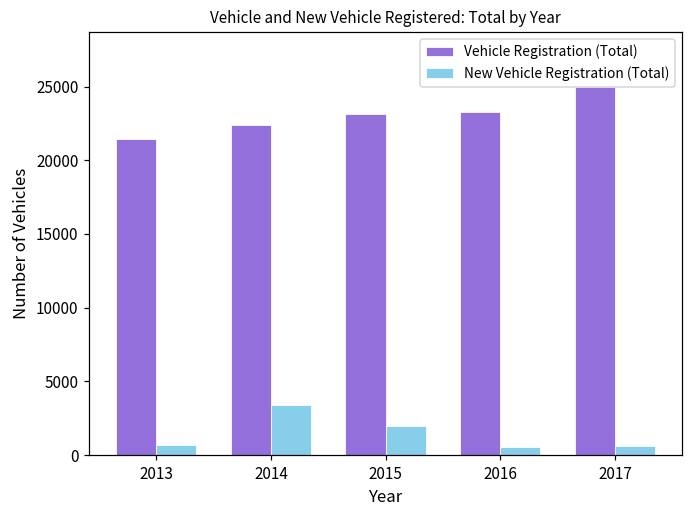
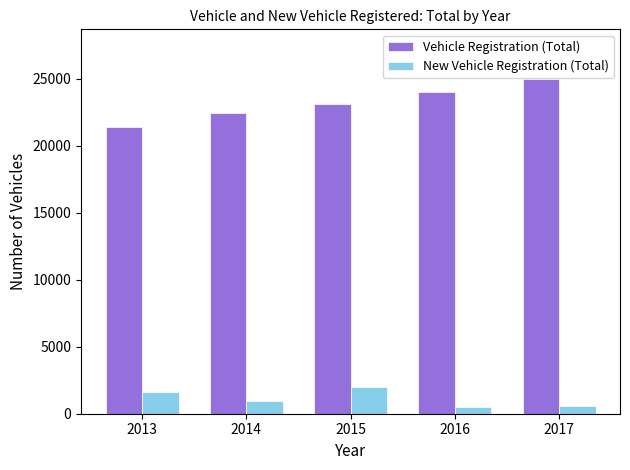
New Vehicle Registration (Total), 2013: 700 -> 1600
New Vehicle Registration (Total), 2014: 3400 -> 1000
Vehicle Registration (Total), 2016: 23200 -> 24000
